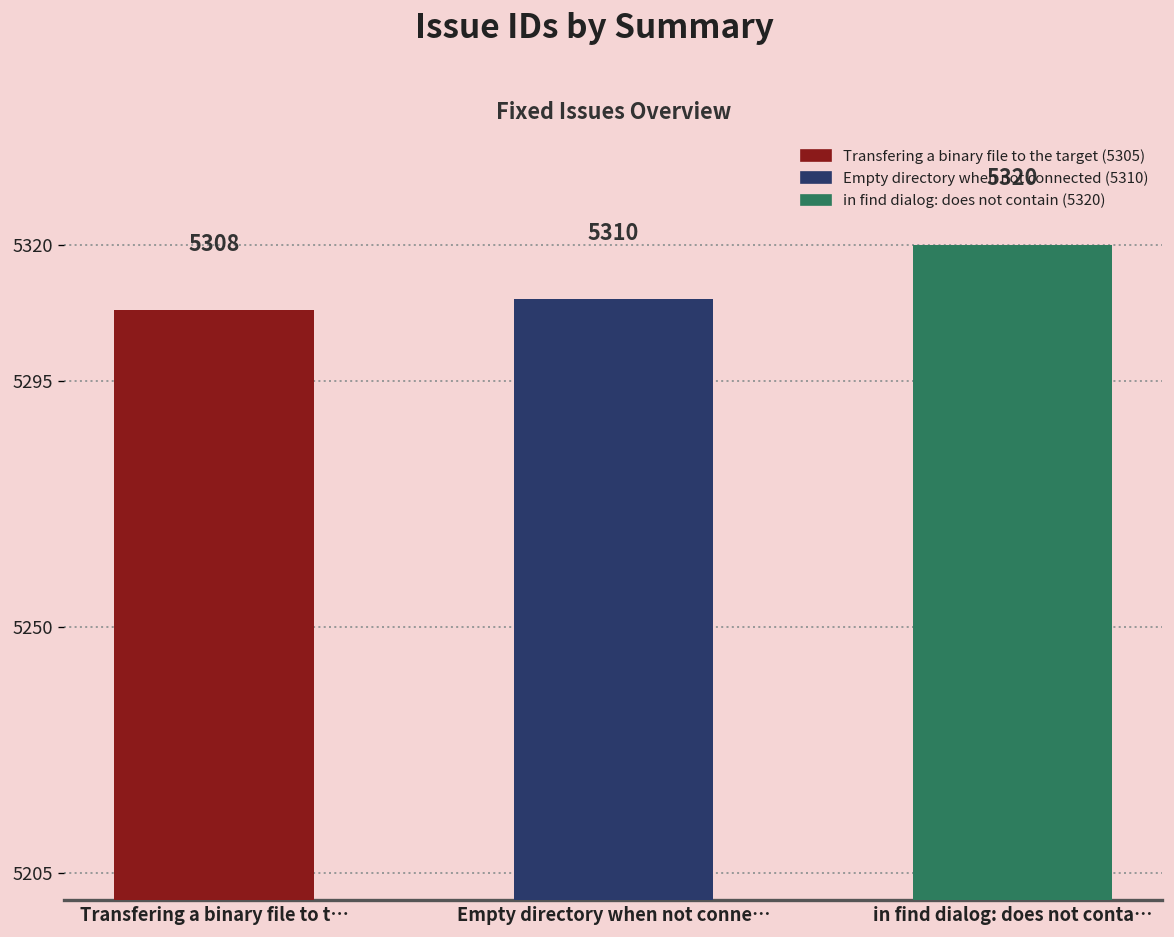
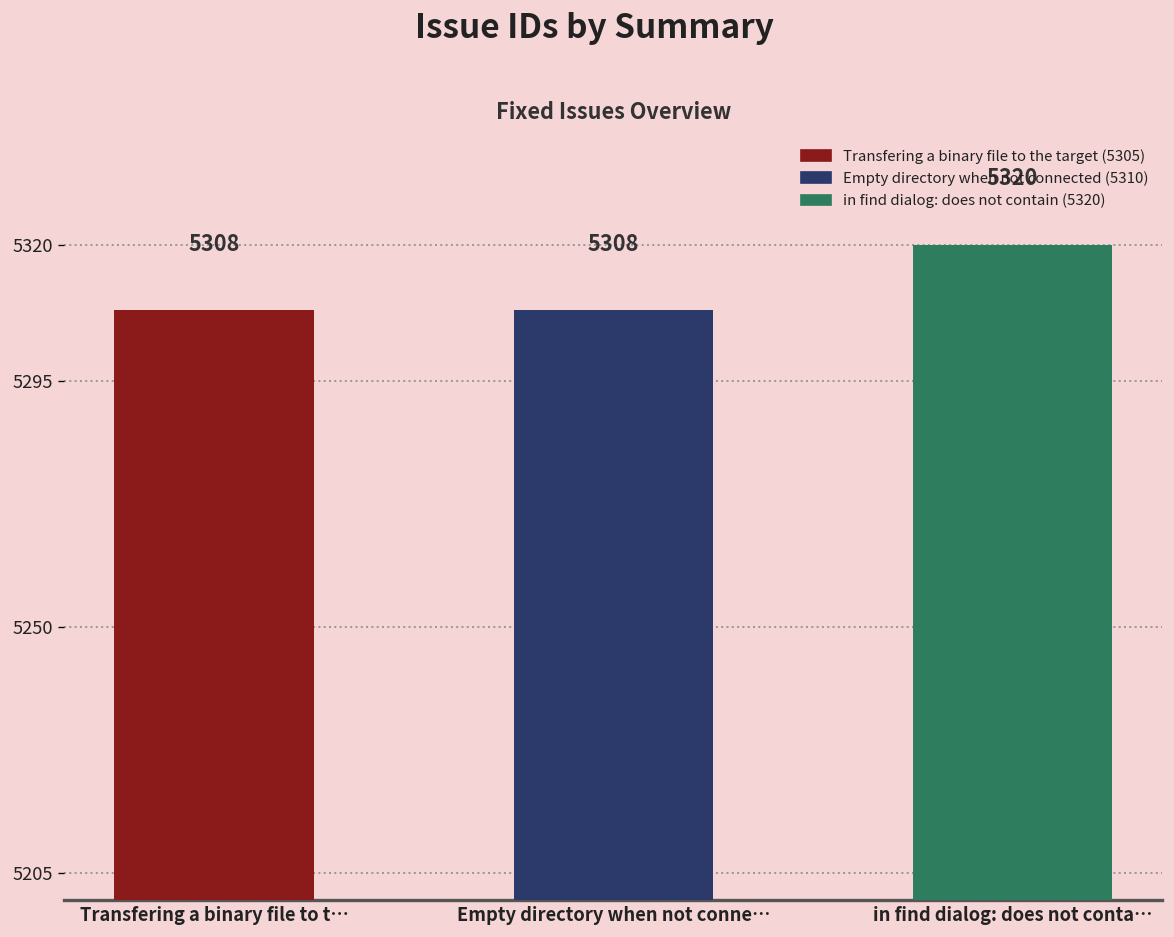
Empty directory when not conne…: 5310 -> 5308
